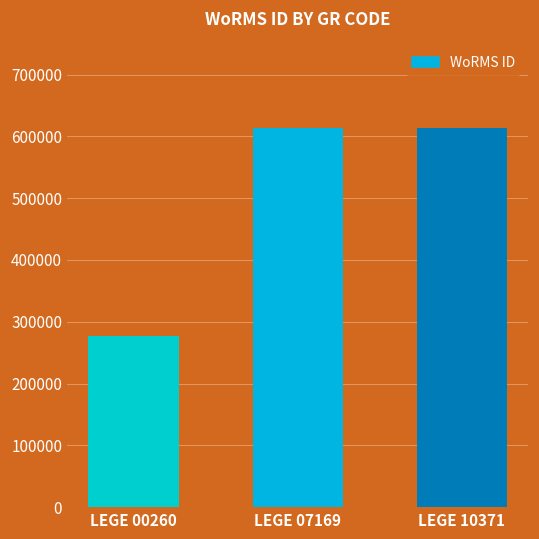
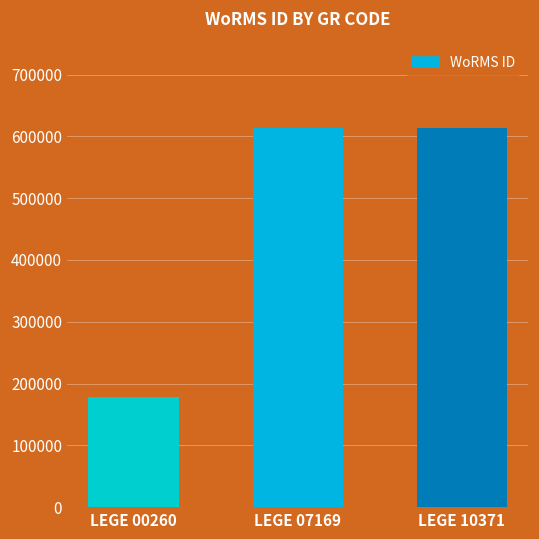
LEGE 00260: 280000 -> 180000
